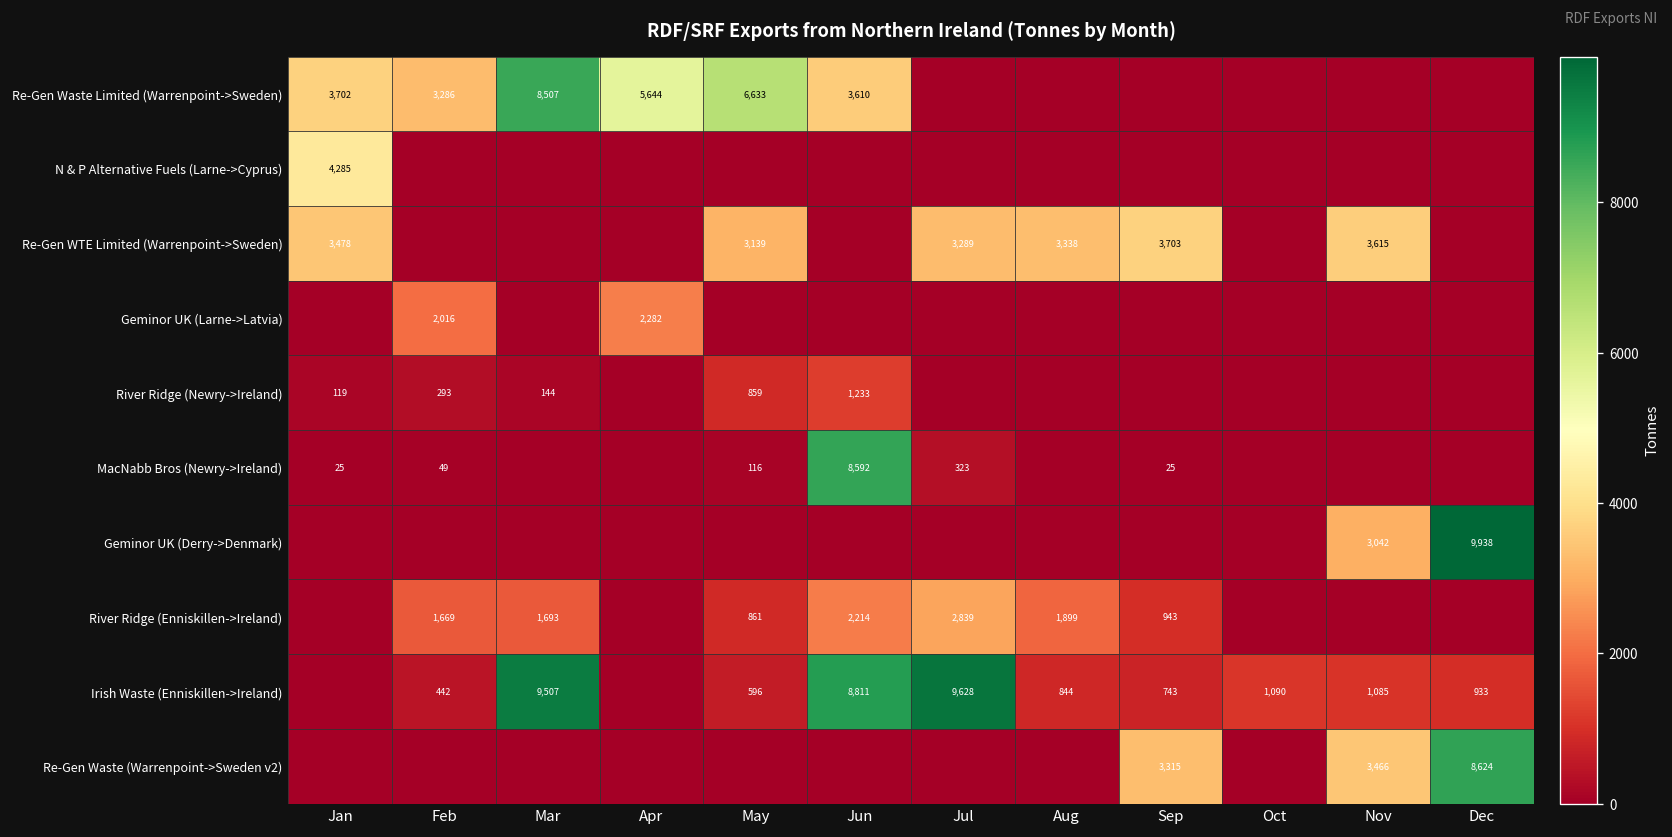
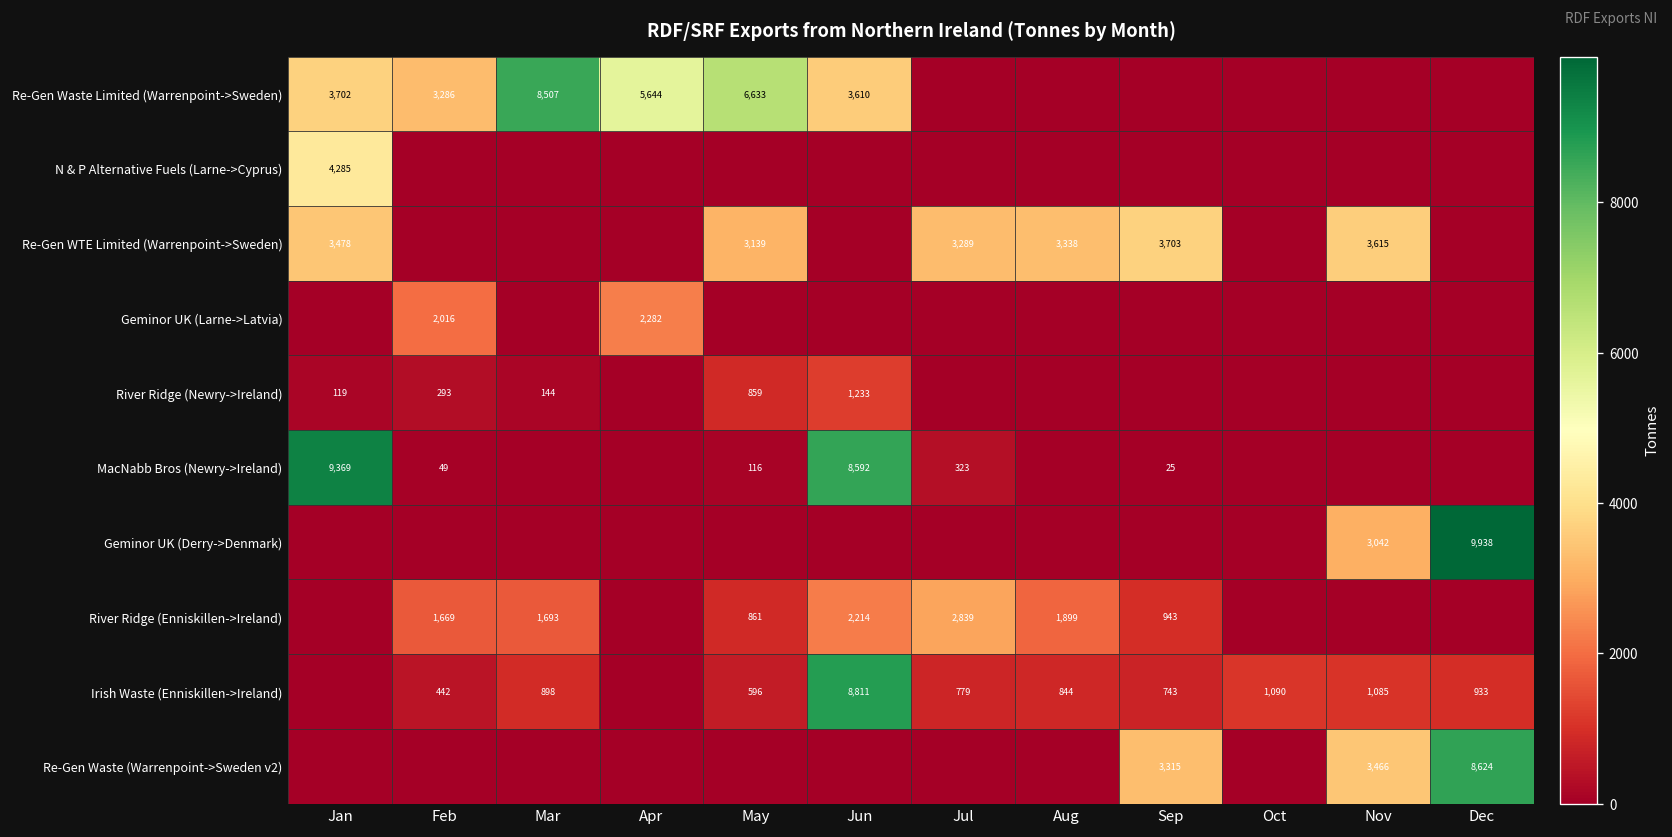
MacNabb Bros (Newry->Ireland), Jan: 25 -> 9,369
Irish Waste (Enniskillen->Ireland), Mar: 9,507 -> 898
Irish Waste (Enniskillen->Ireland), Jul: 9,628 -> 779
